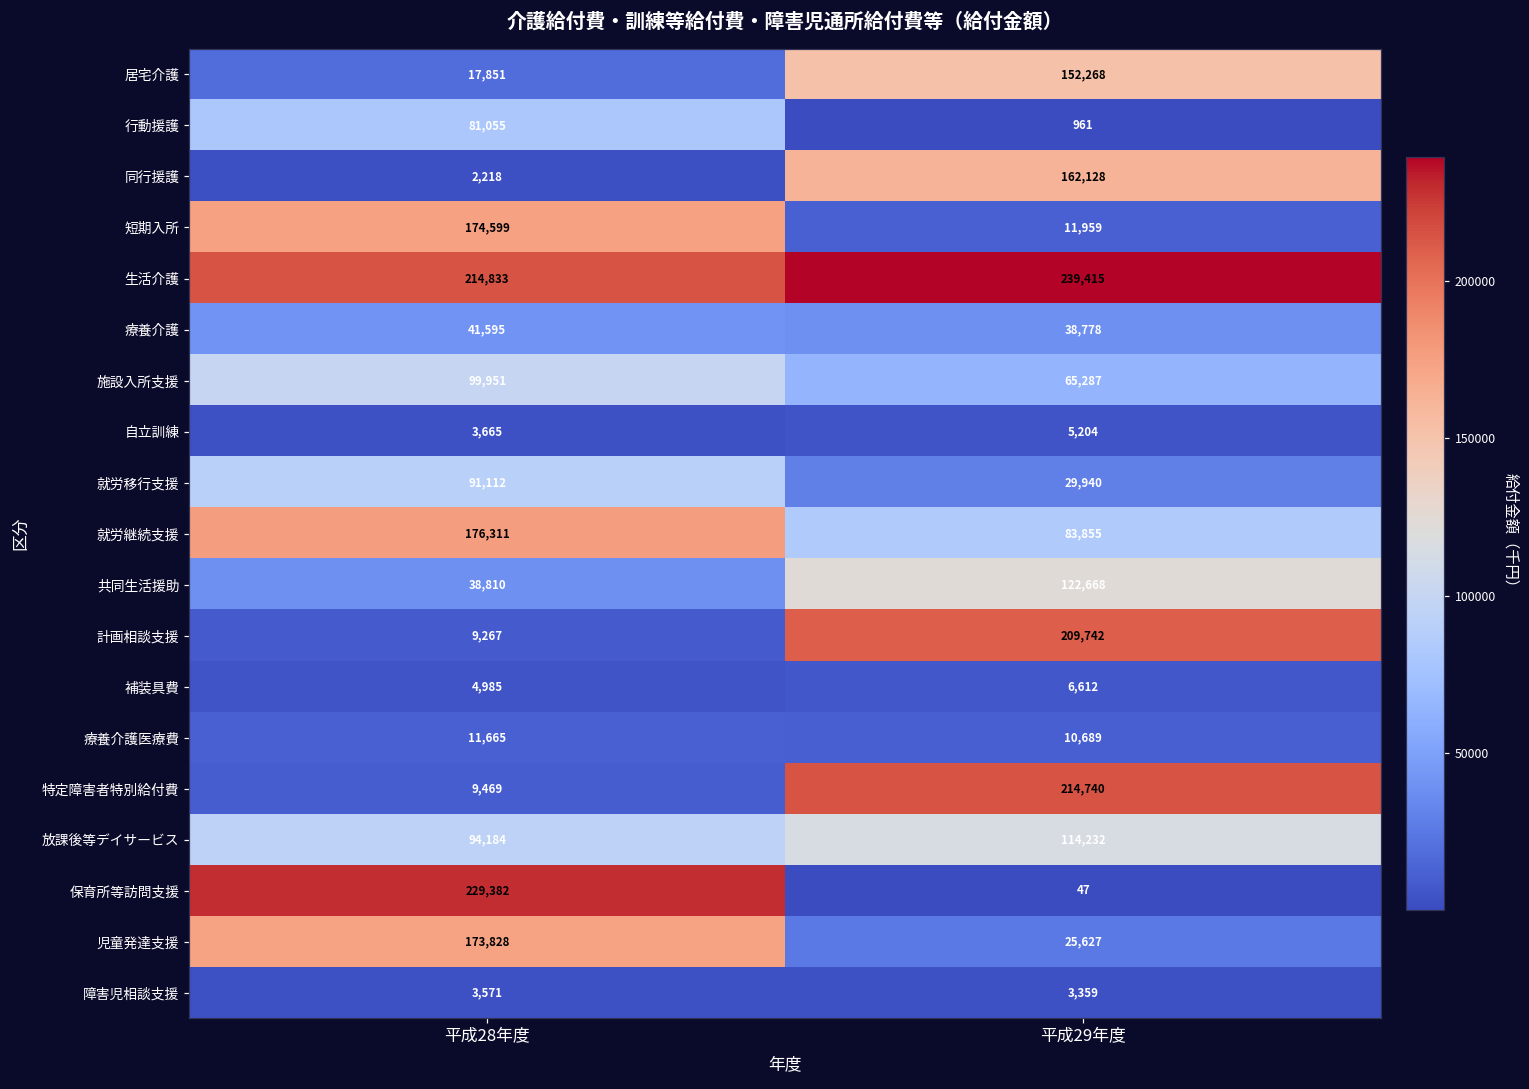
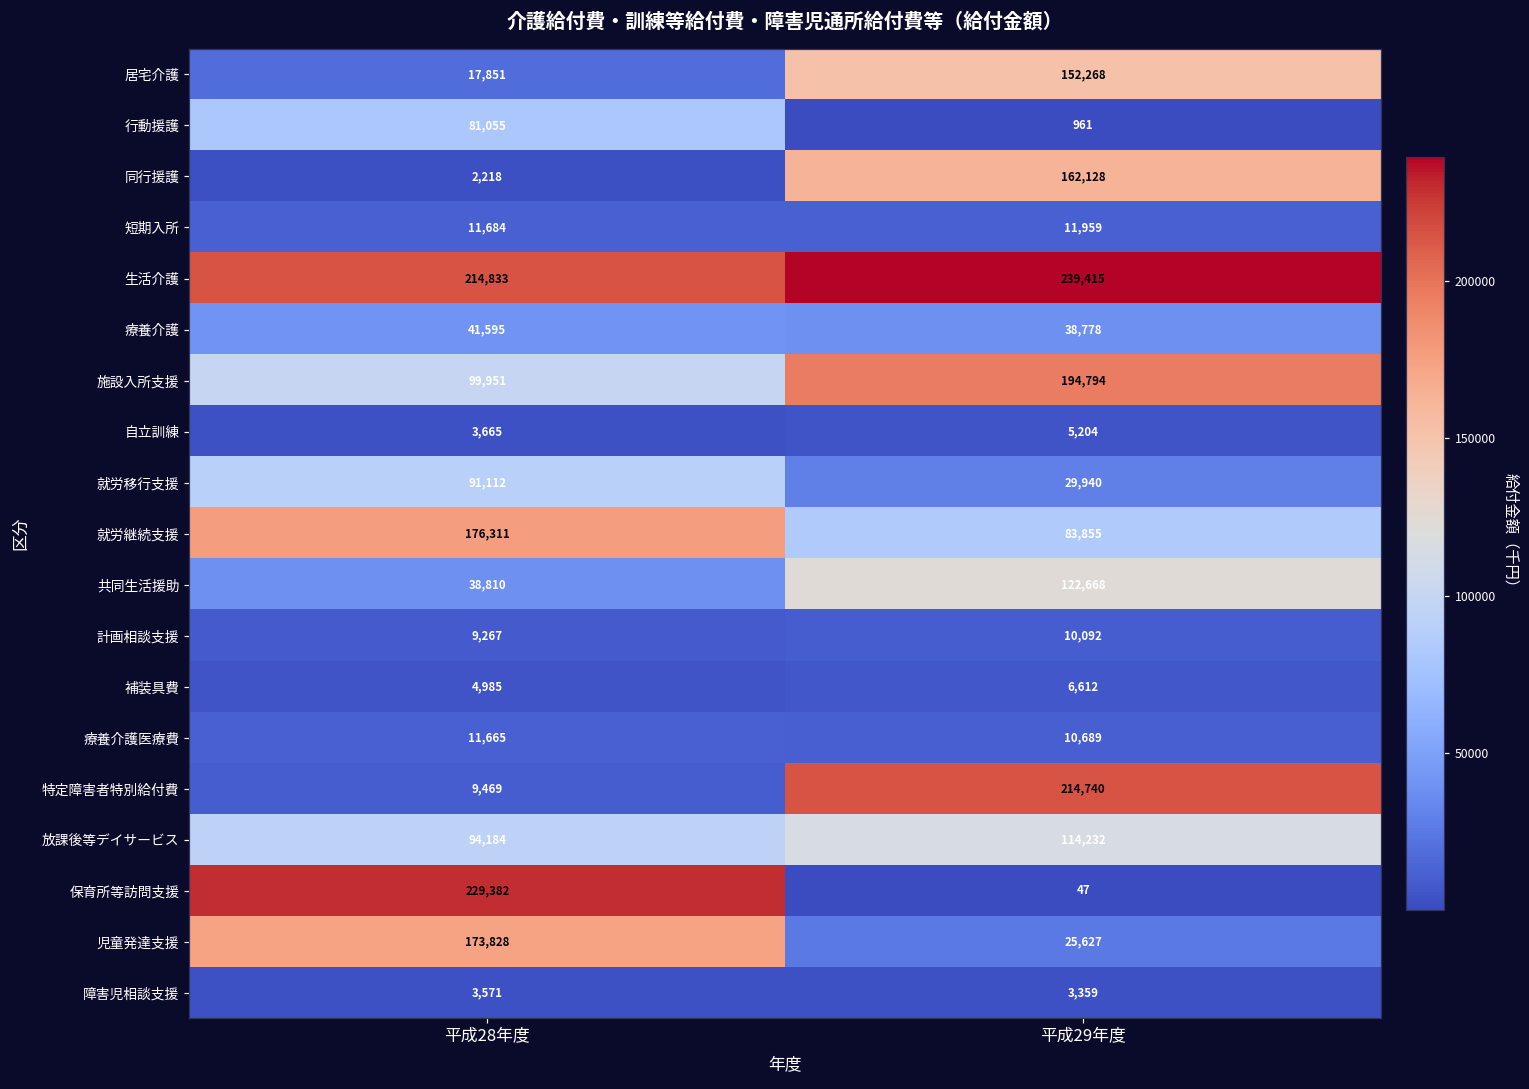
短期入所, 平成28年度: 174,599 -> 11,684
施設入所支援, 平成29年度: 65,287 -> 194,794
計画相談支援, 平成29年度: 209,742 -> 10,092
